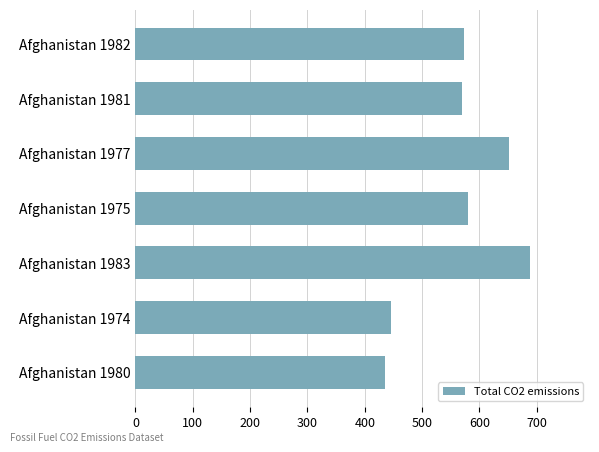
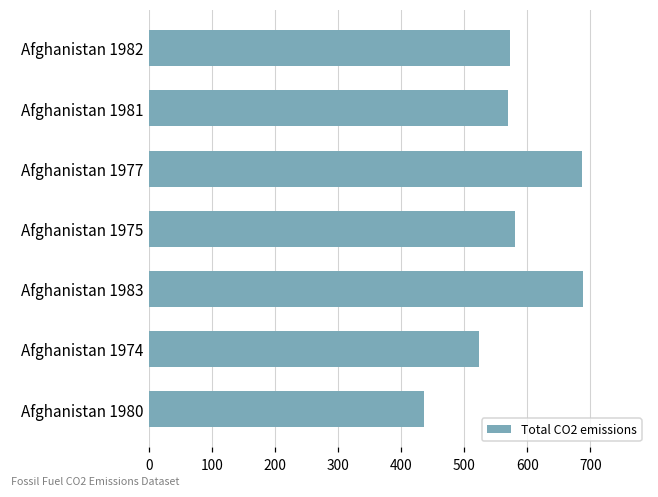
Afghanistan 1977: 650 -> 690
Afghanistan 1974: 450 -> 520
